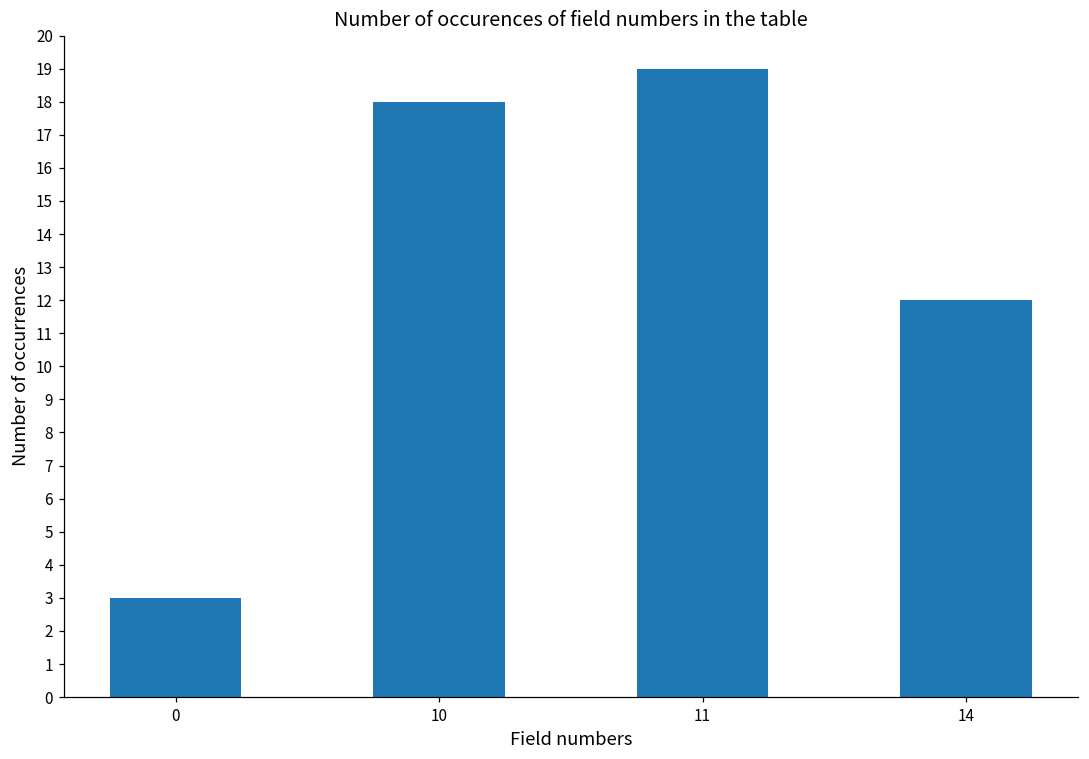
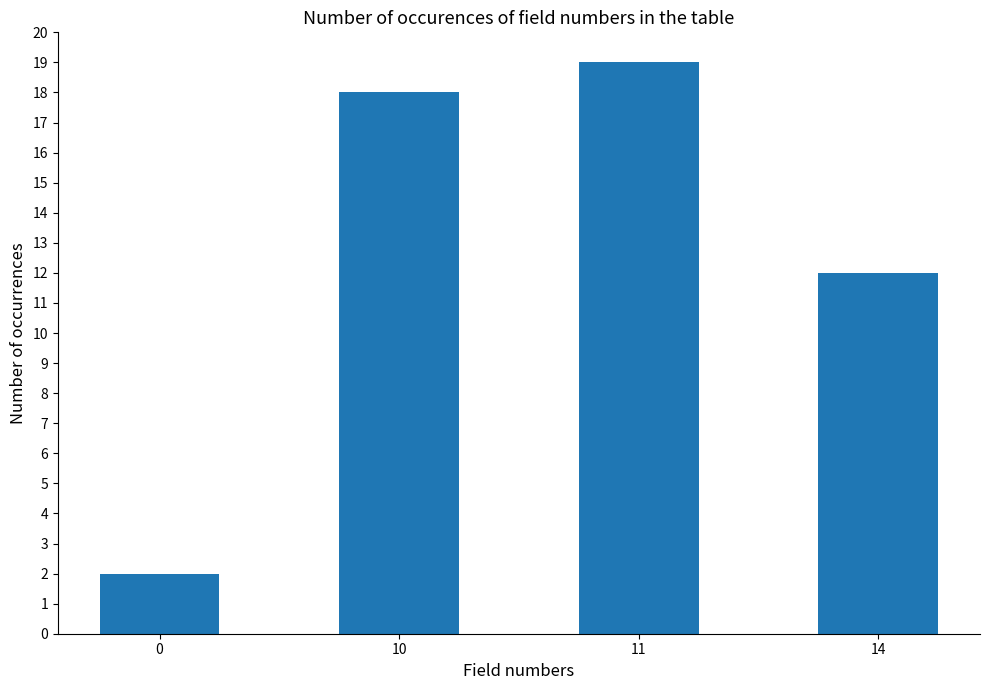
0: 3 -> 2
